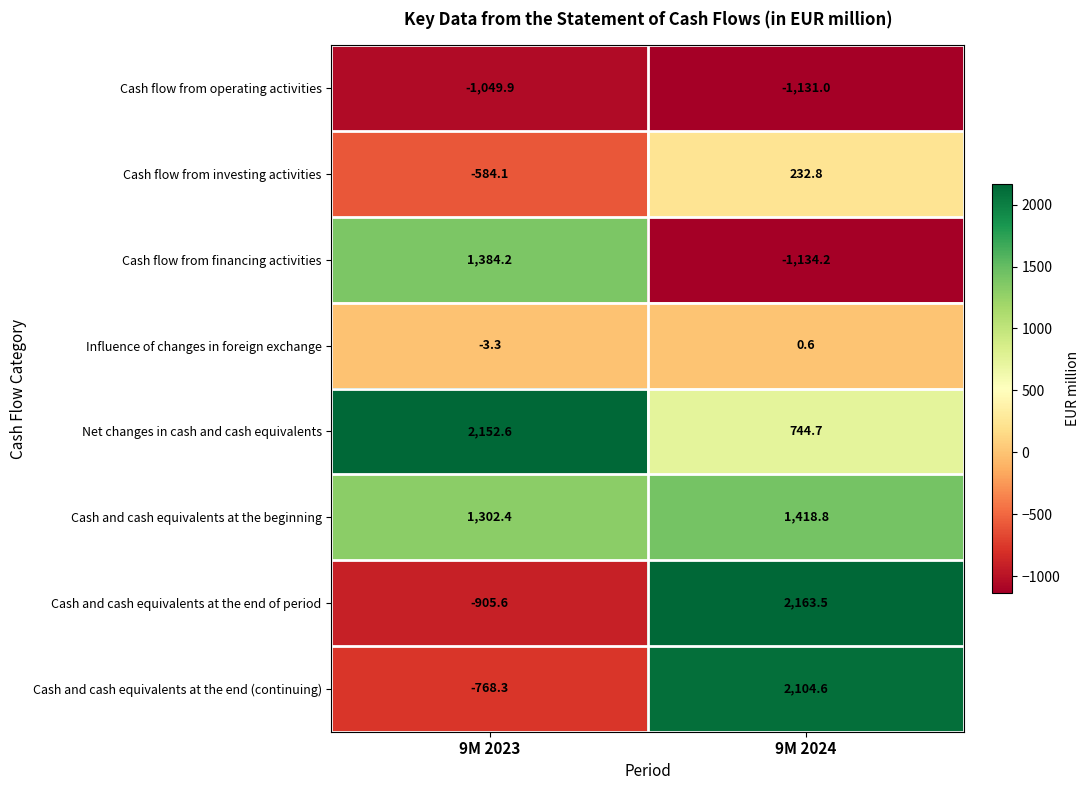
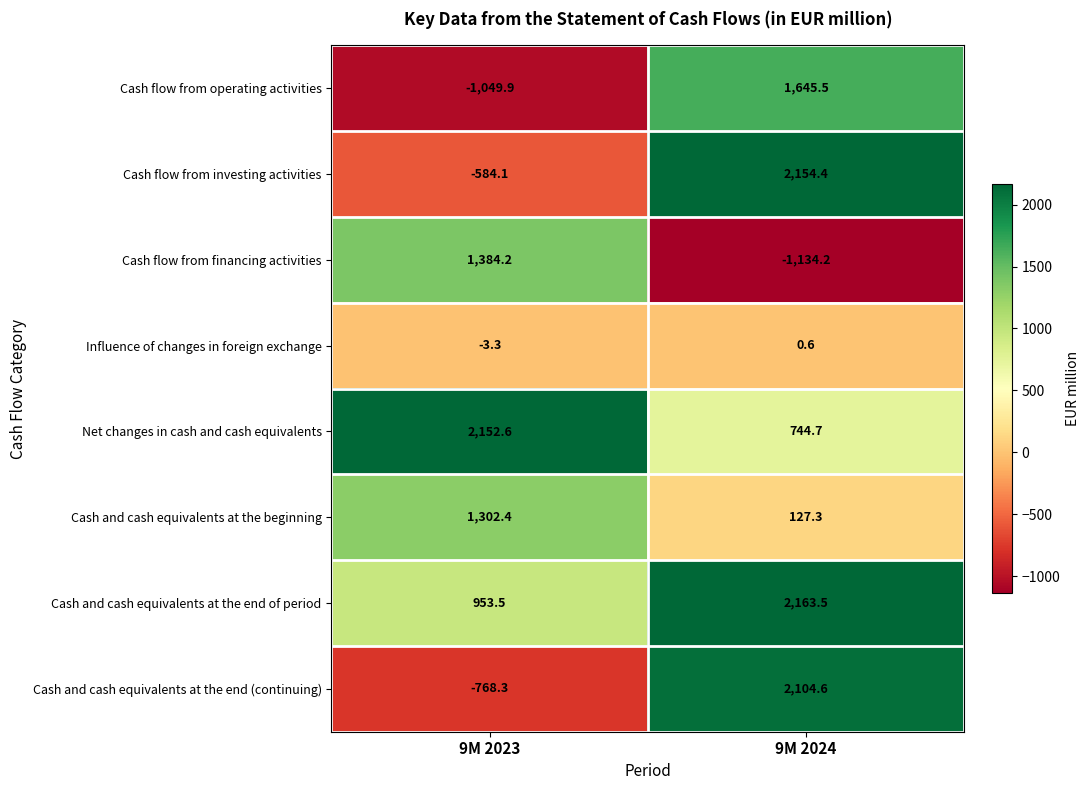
Cash flow from operating activities, 9M 2024: -1,131.0 -> 1,645.5
Cash flow from investing activities, 9M 2024: 232.8 -> 2,154.4
Cash and cash equivalents at the beginning, 9M 2024: 1,418.8 -> 127.3
Cash and cash equivalents at the end of period, 9M 2023: -905.6 -> 953.5
